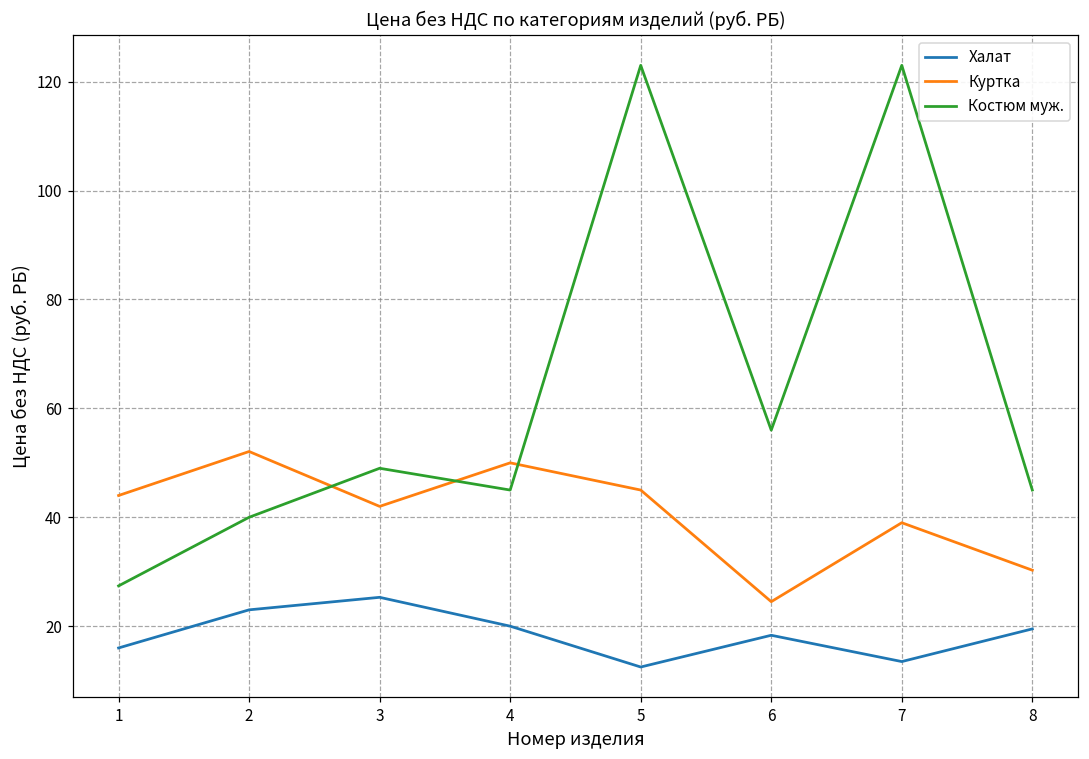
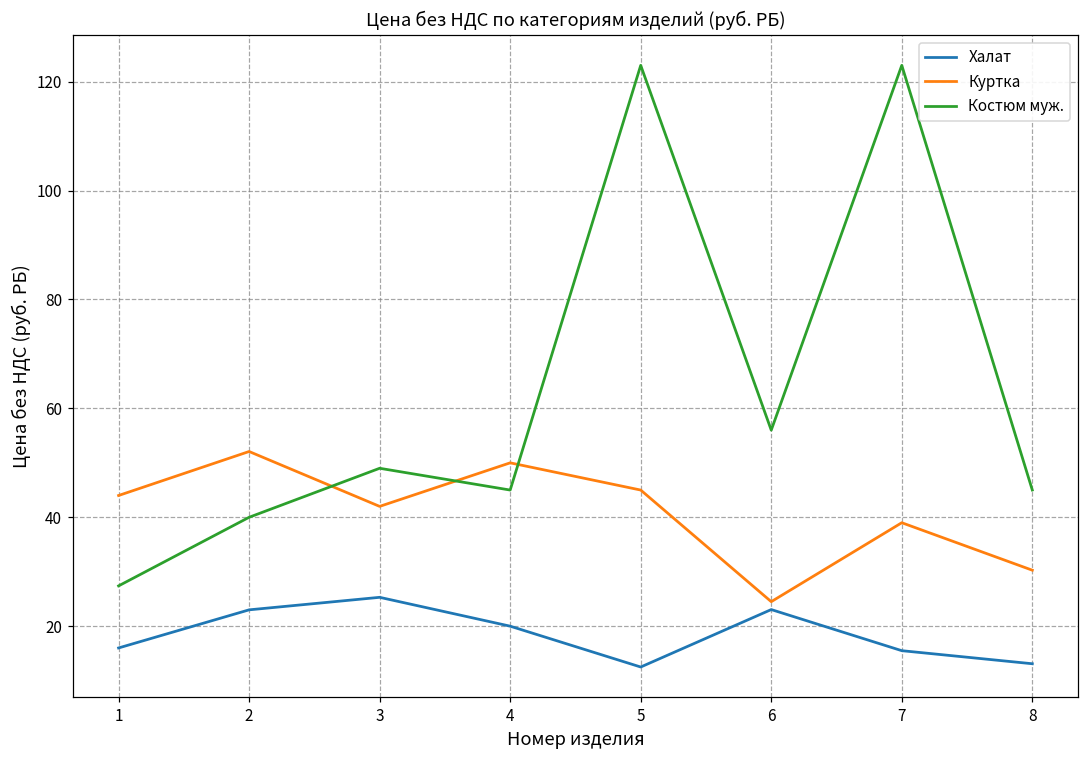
Халат, 6: 18 -> 23
Халат, 7: 14 -> 16
Халат, 8: 20 -> 13
